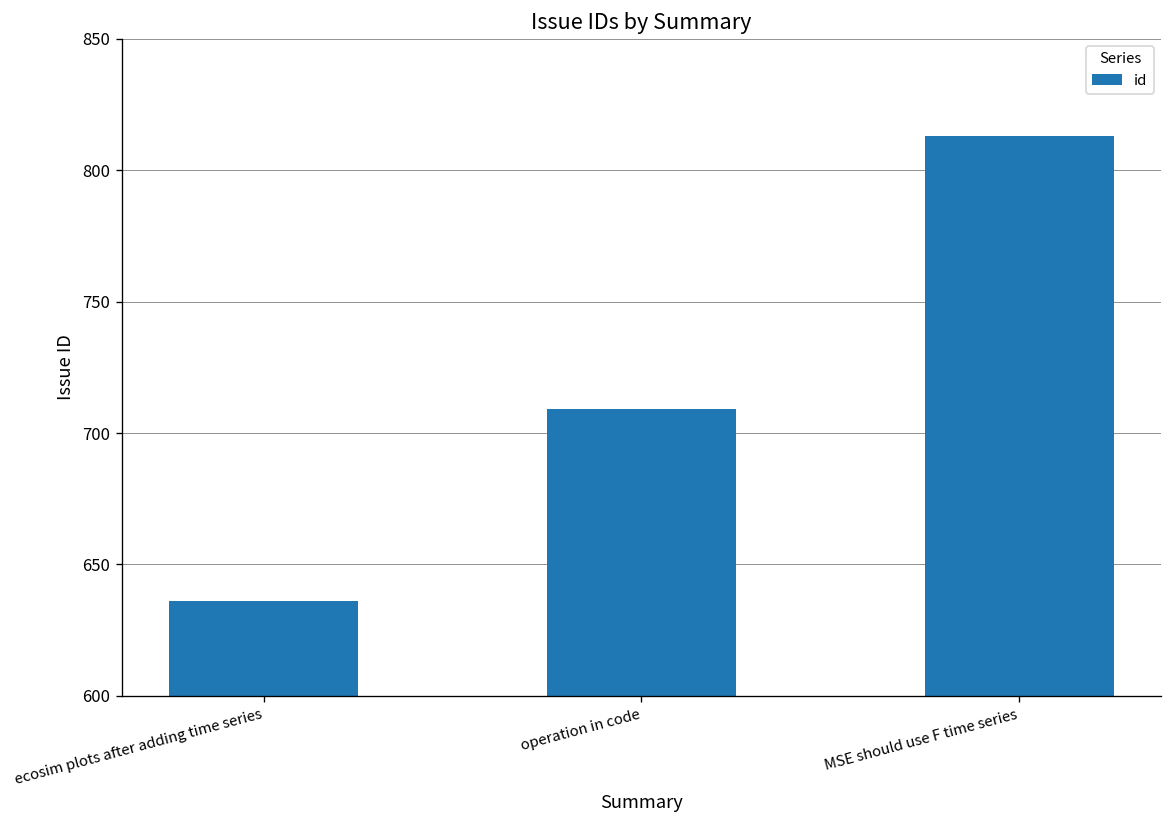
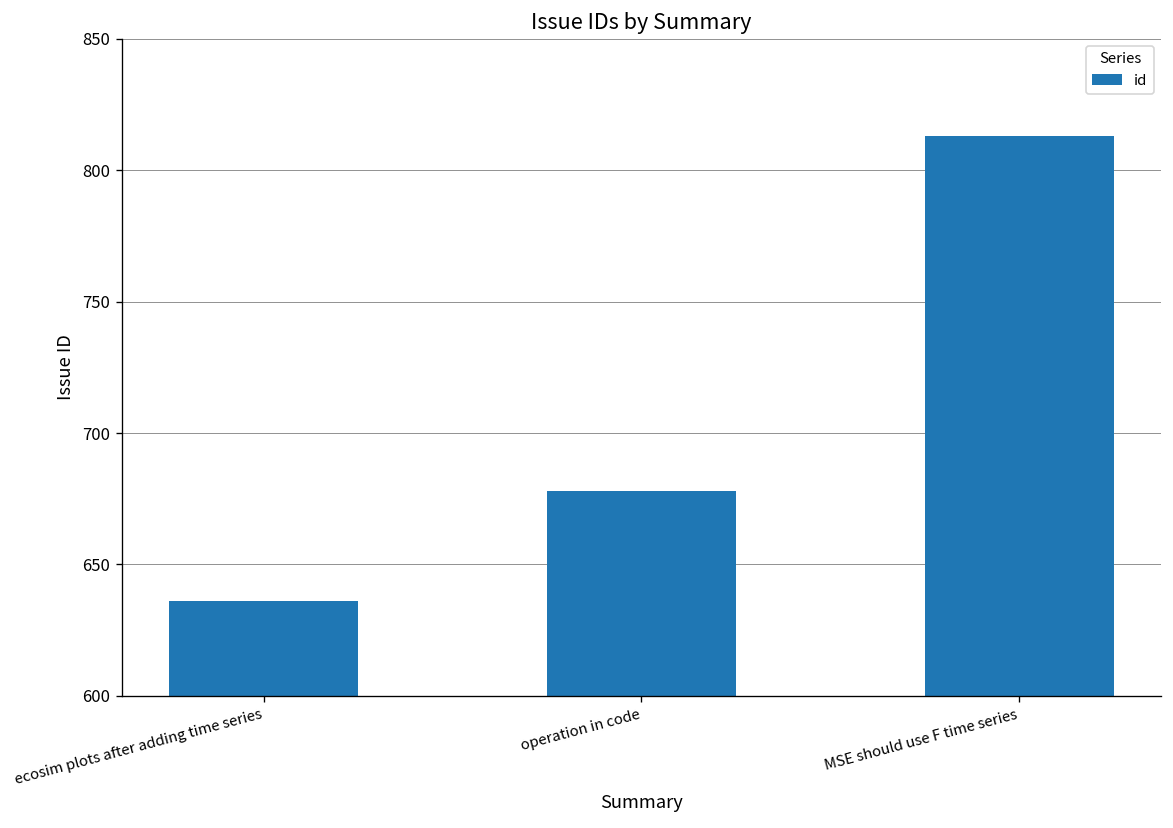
operation in code: 709 -> 678
